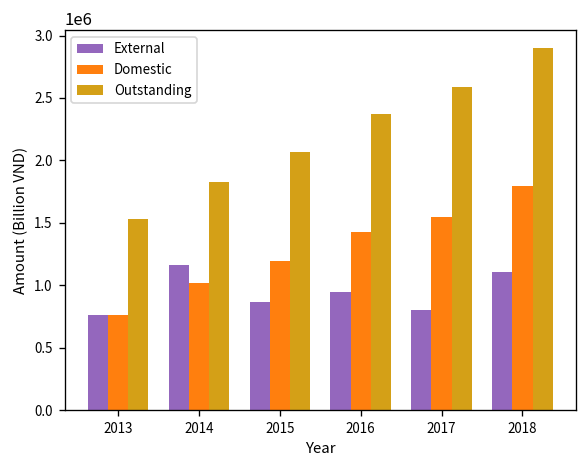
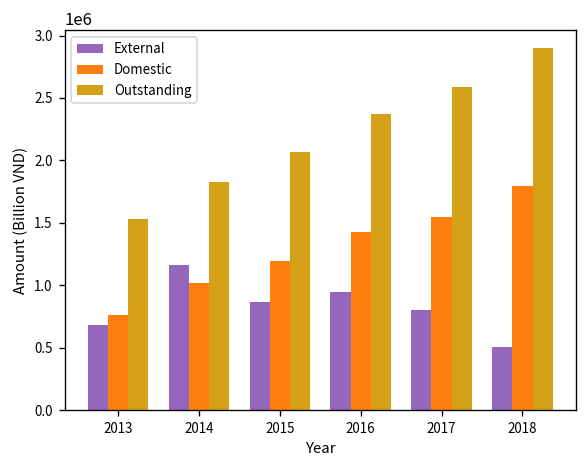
External, 2013: 760000 -> 680000
External, 2018: 1100000 -> 500000
